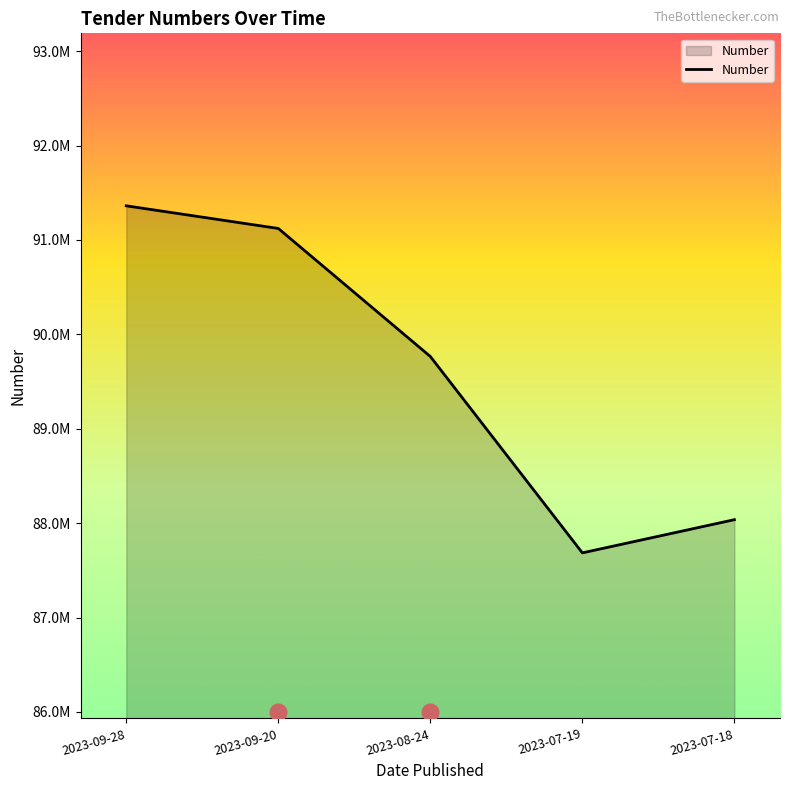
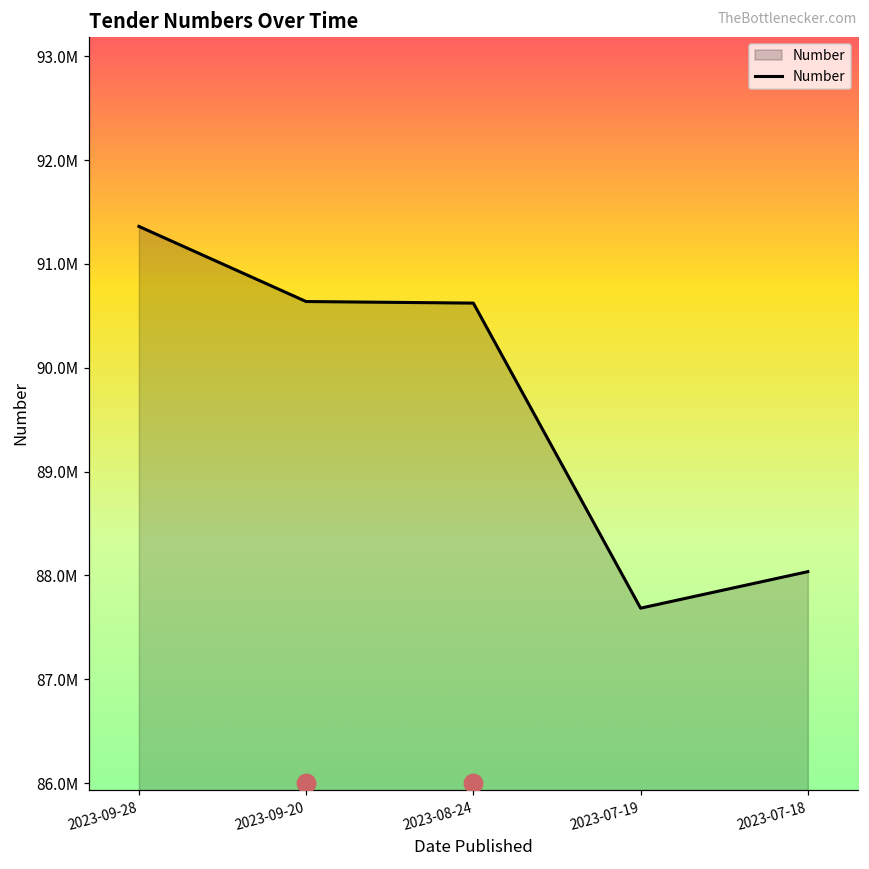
Number, 2023-09-20: 91100000 -> 90600000
Number, 2023-08-24: 89800000 -> 90600000
